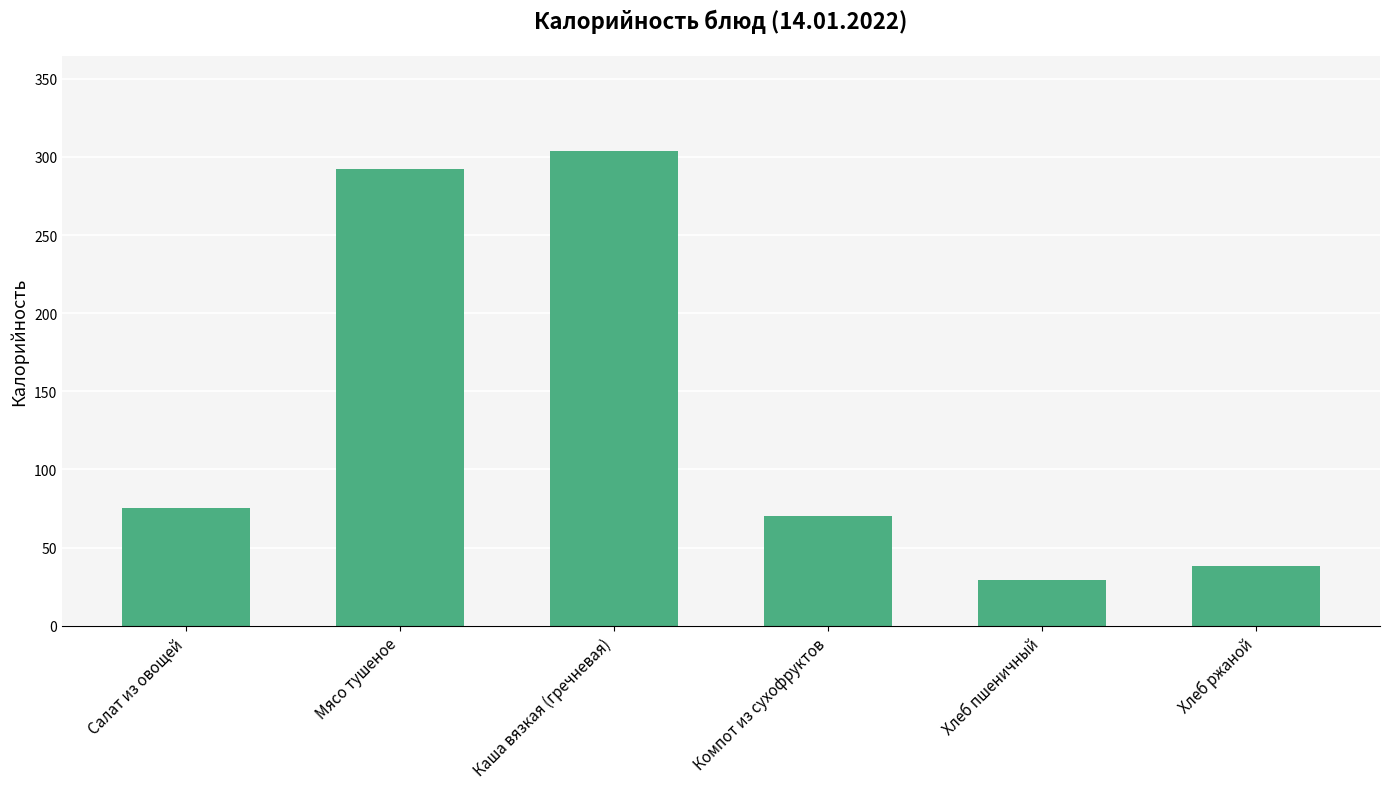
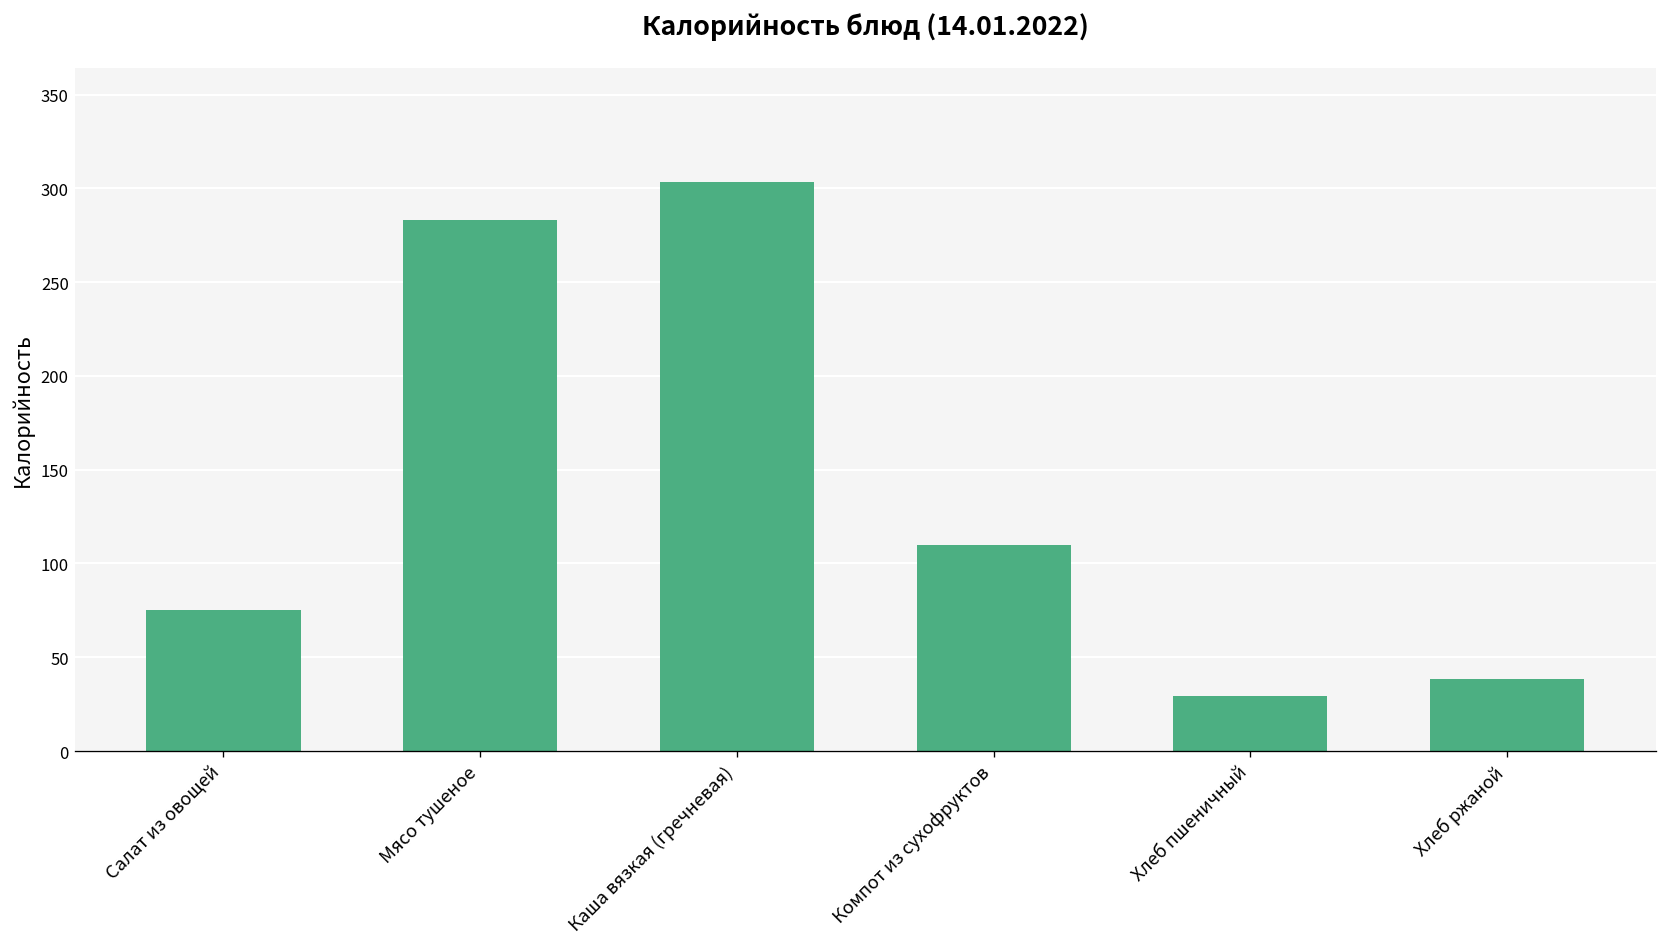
Мясо тушеное: 292 -> 283
Компот из сухофруктов: 70 -> 110
